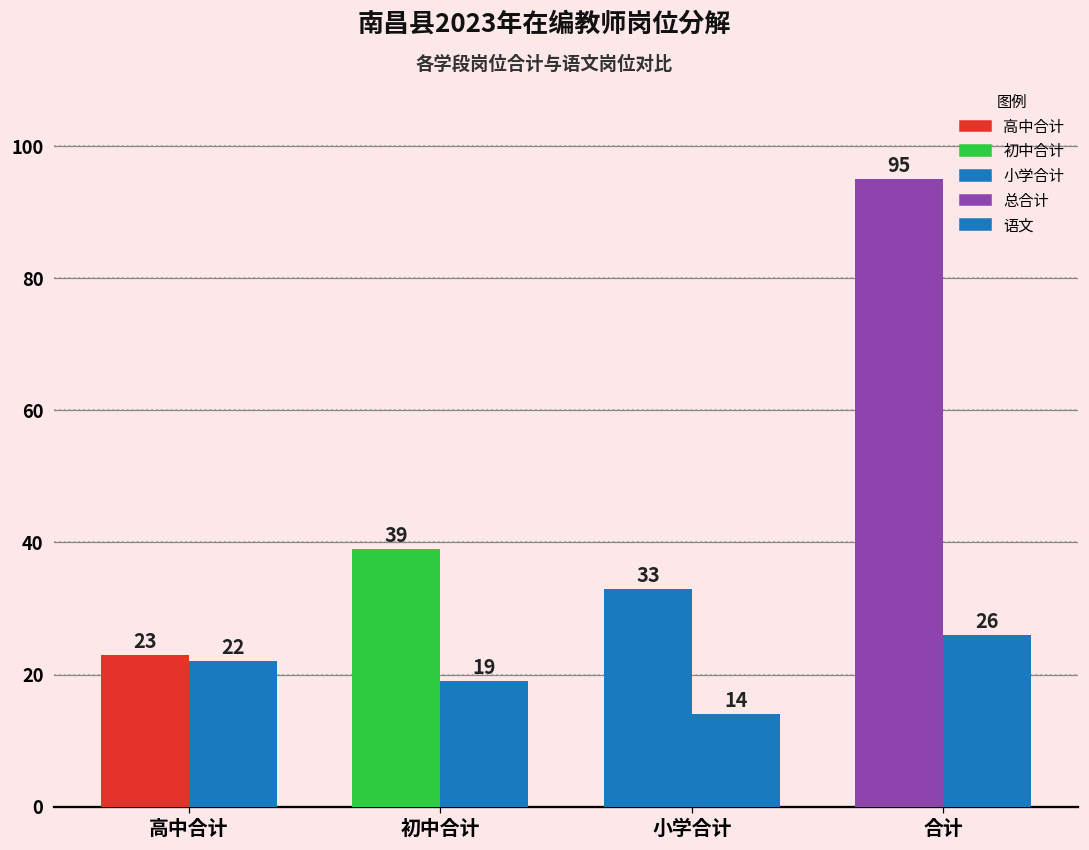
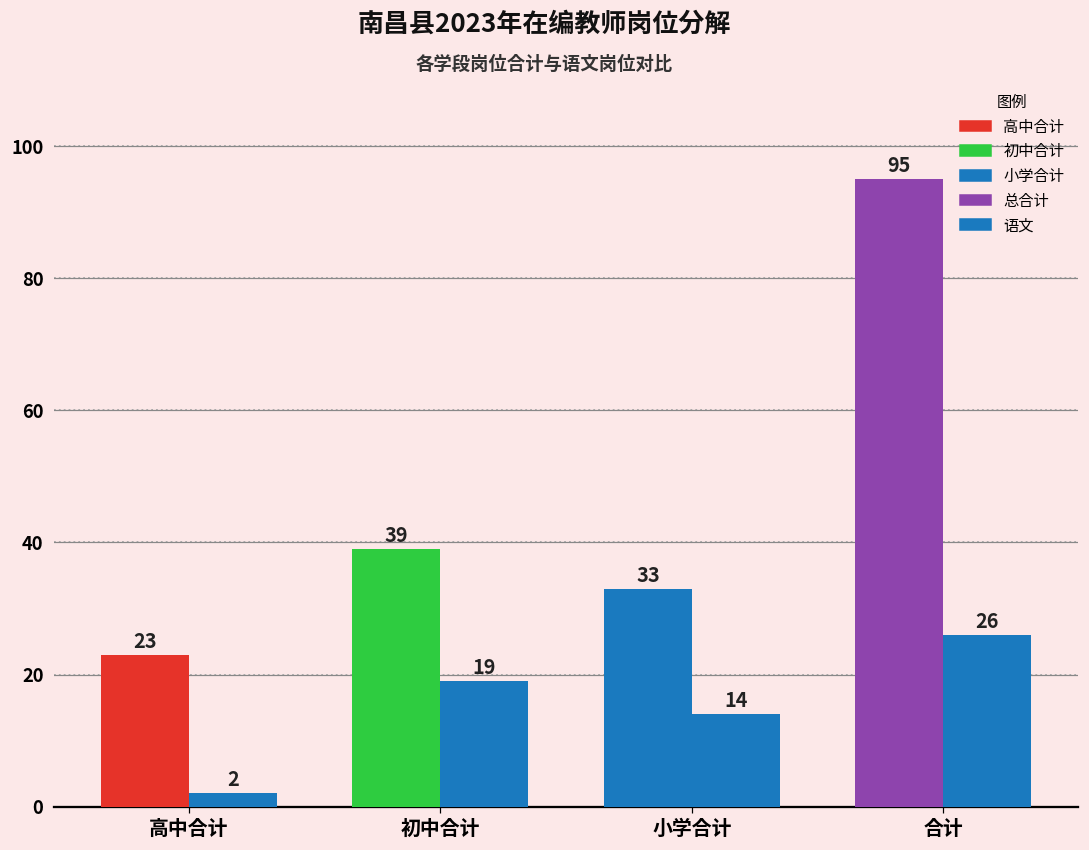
语文, 高中合计: 22 -> 2
